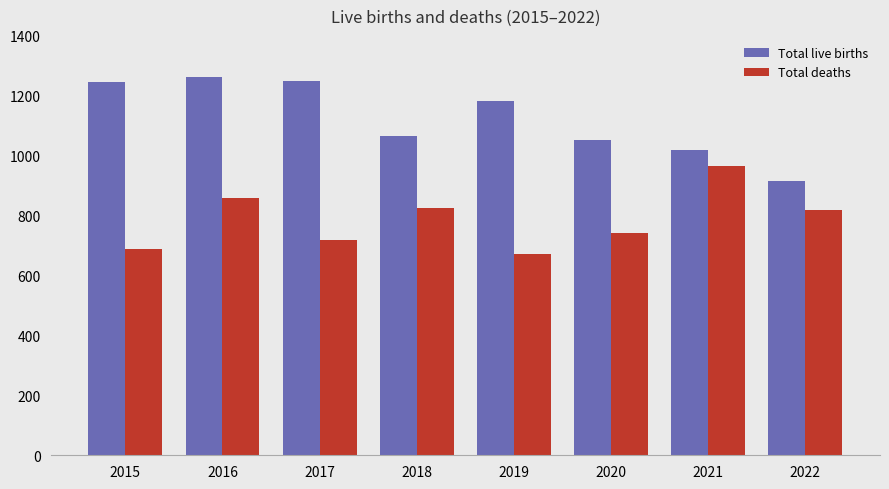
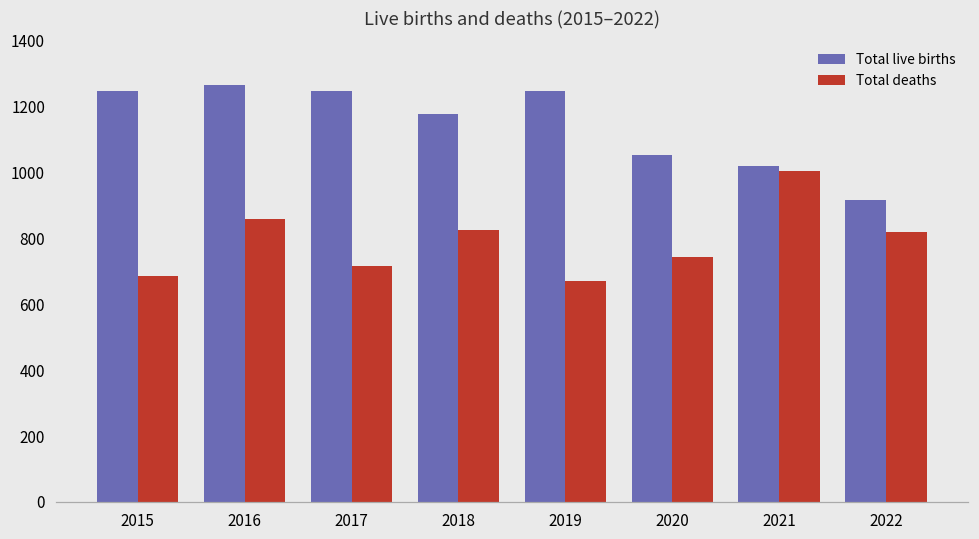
Total live births, 2018: 1070 -> 1180
Total live births, 2019: 1180 -> 1250
Total deaths, 2021: 960 -> 1000
